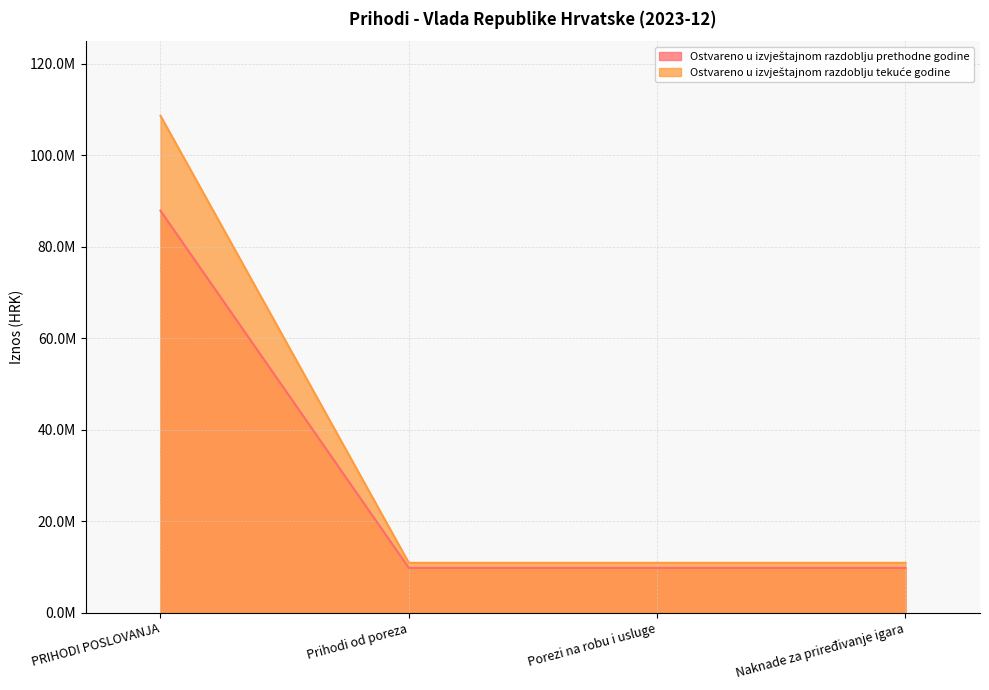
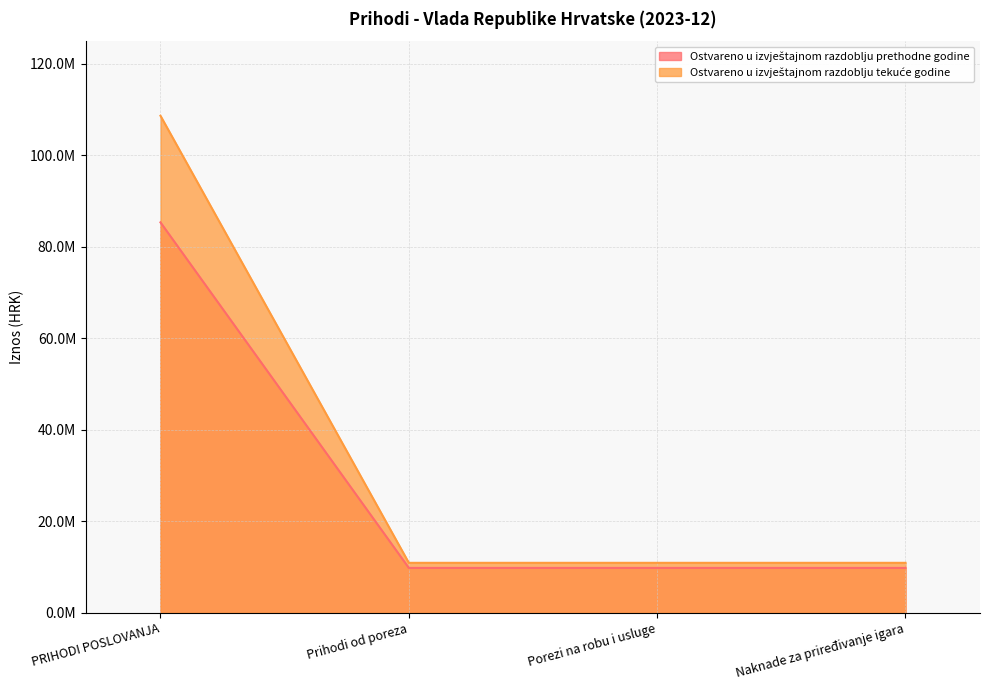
Ostvareno u izvještajnom razdoblju prethodne godine, PRIHODI POSLOVANJA: 88000000 -> 85000000
